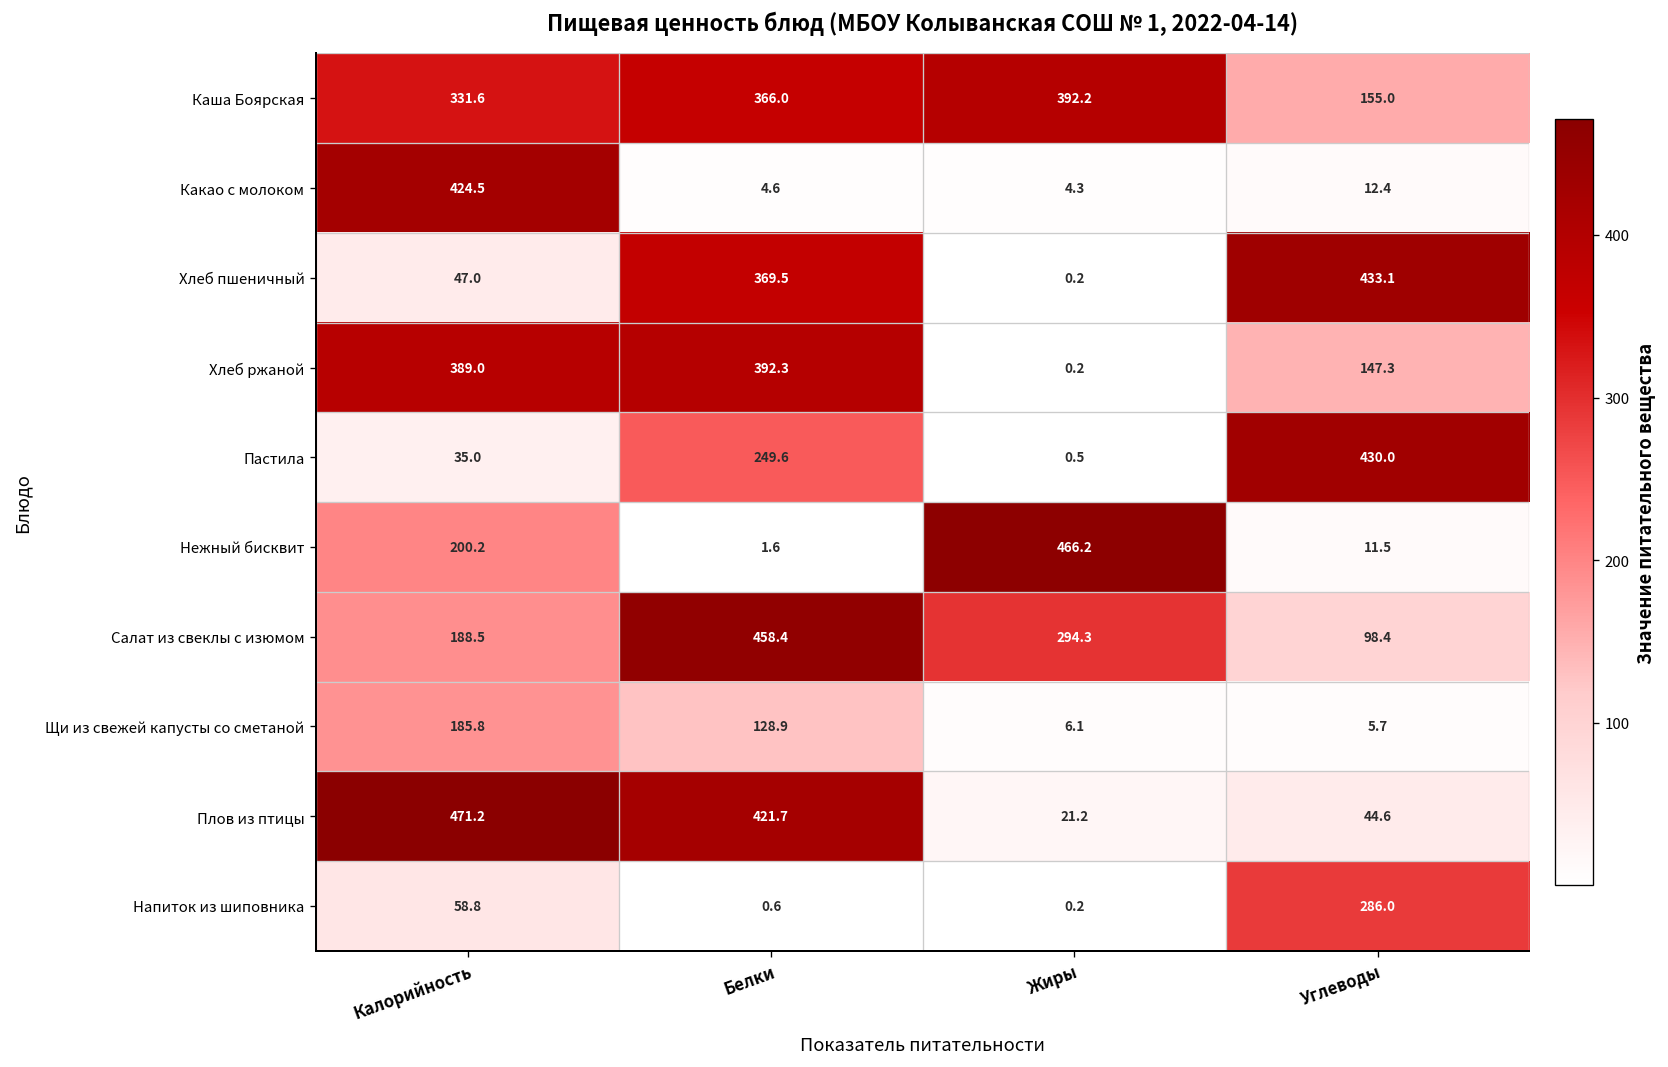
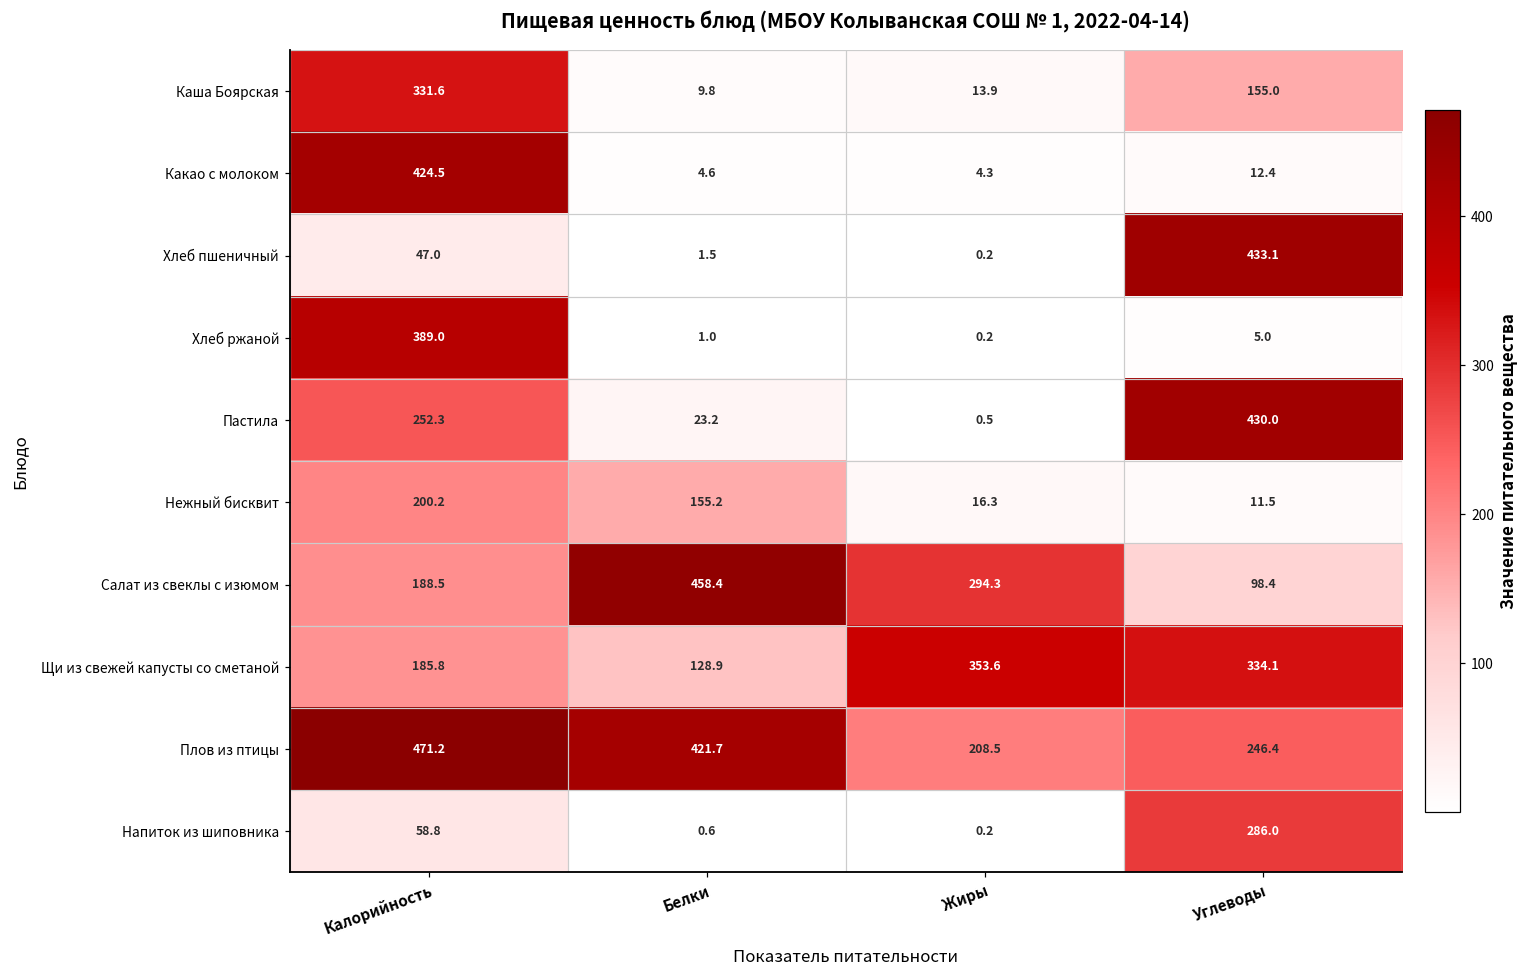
Каша Боярская, Белки: 366.0 -> 9.8
Каша Боярская, Жиры: 392.2 -> 13.9
Хлеб пшеничный, Белки: 369.5 -> 1.5
Хлеб ржаной, Белки: 392.3 -> 1.0
Хлеб ржаной, Углеводы: 147.3 -> 5.0
Пастила, Калорийность: 35.0 -> 252.3
Пастила, Белки: 249.6 -> 23.2
Нежный бисквит, Белки: 1.6 -> 155.2
Нежный бисквит, Жиры: 466.2 -> 16.3
Щи из свежей капусты со сметаной, Жиры: 6.1 -> 353.6
Щи из свежей капусты со сметаной, Углеводы: 5.7 -> 334.1
Плов из птицы, Жиры: 21.2 -> 208.5
Плов из птицы, Углеводы: 44.6 -> 246.4
